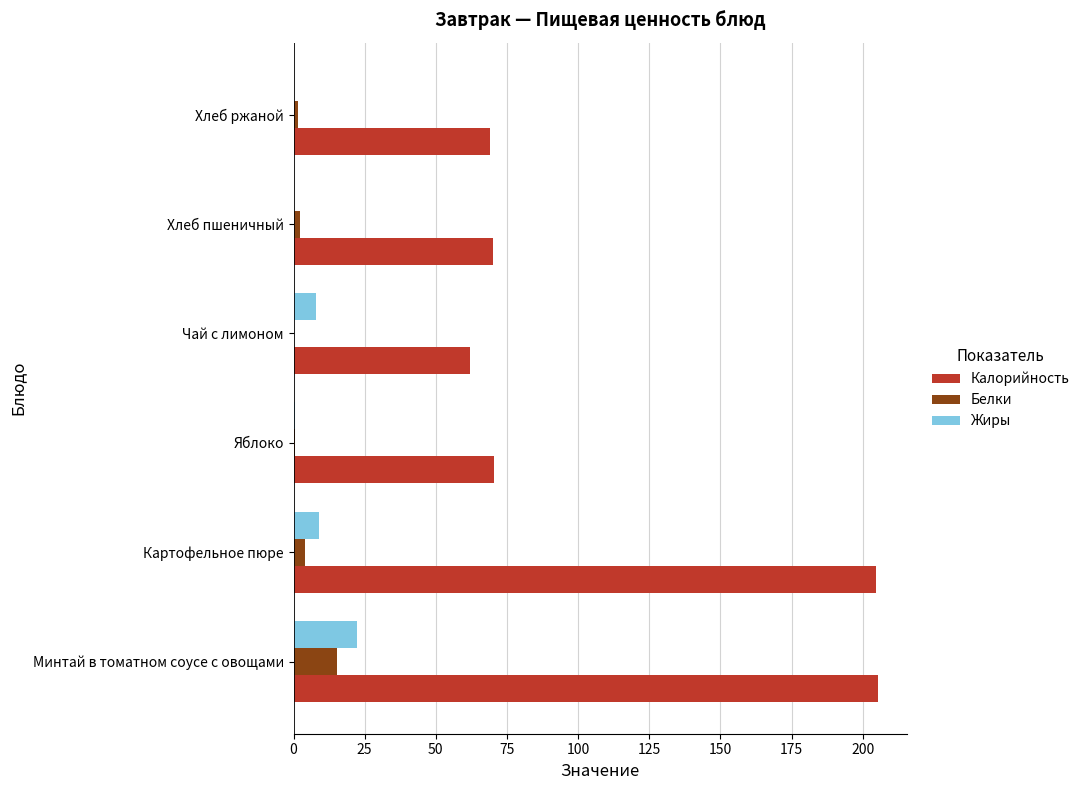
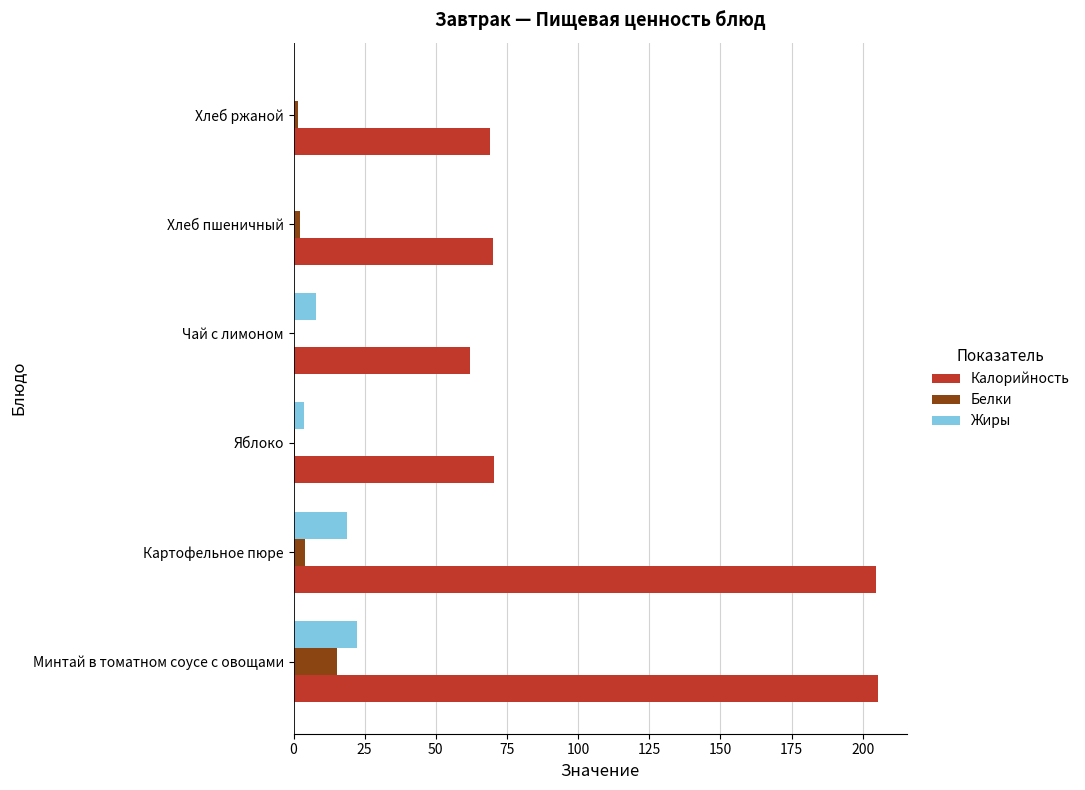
Жиры, Яблоко: 1 -> 4
Жиры, Картофельное пюре: 9 -> 19
